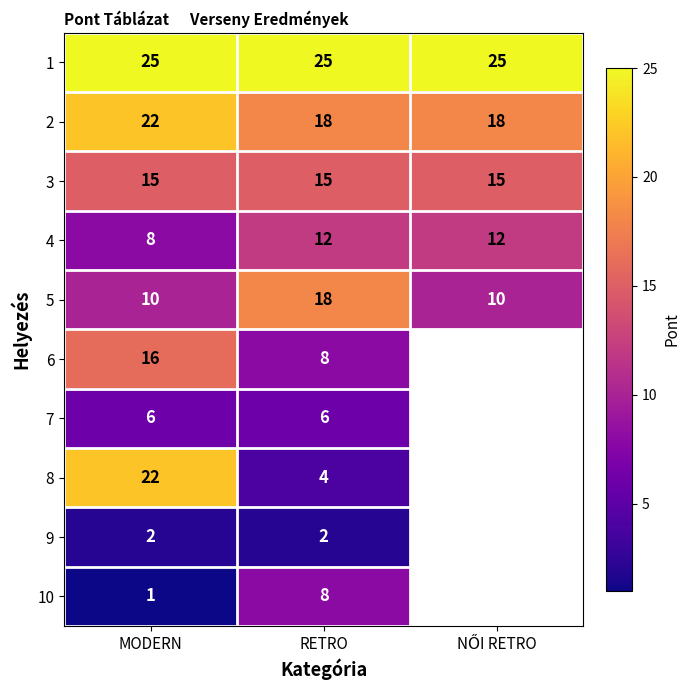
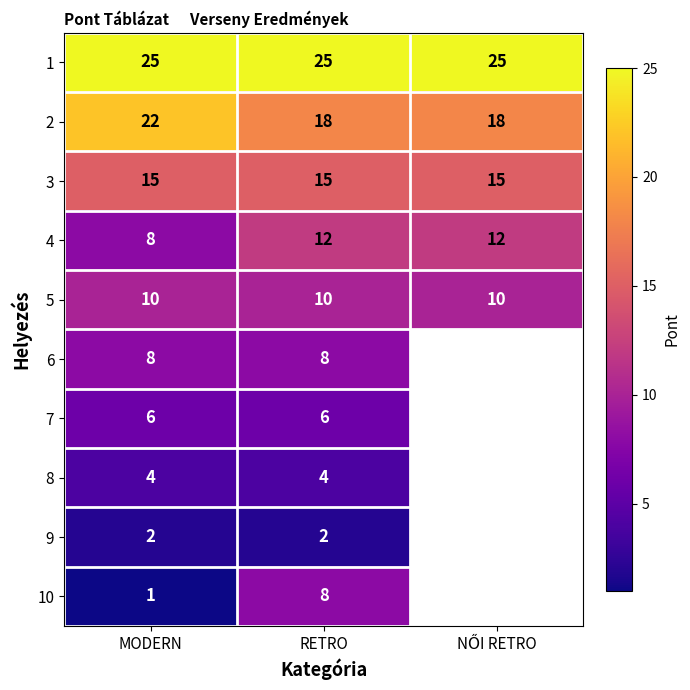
5, RETRO: 18 -> 10
6, MODERN: 16 -> 8
8, MODERN: 22 -> 4
